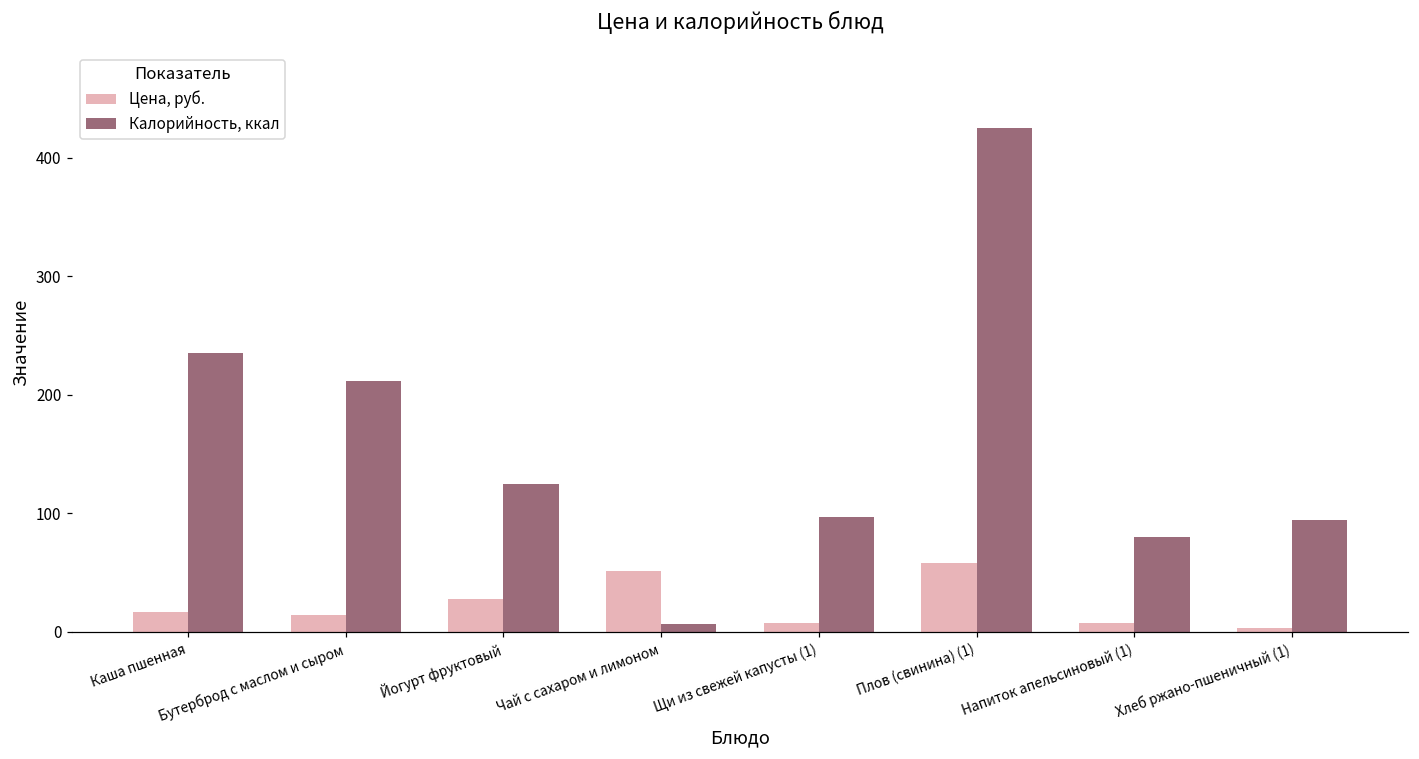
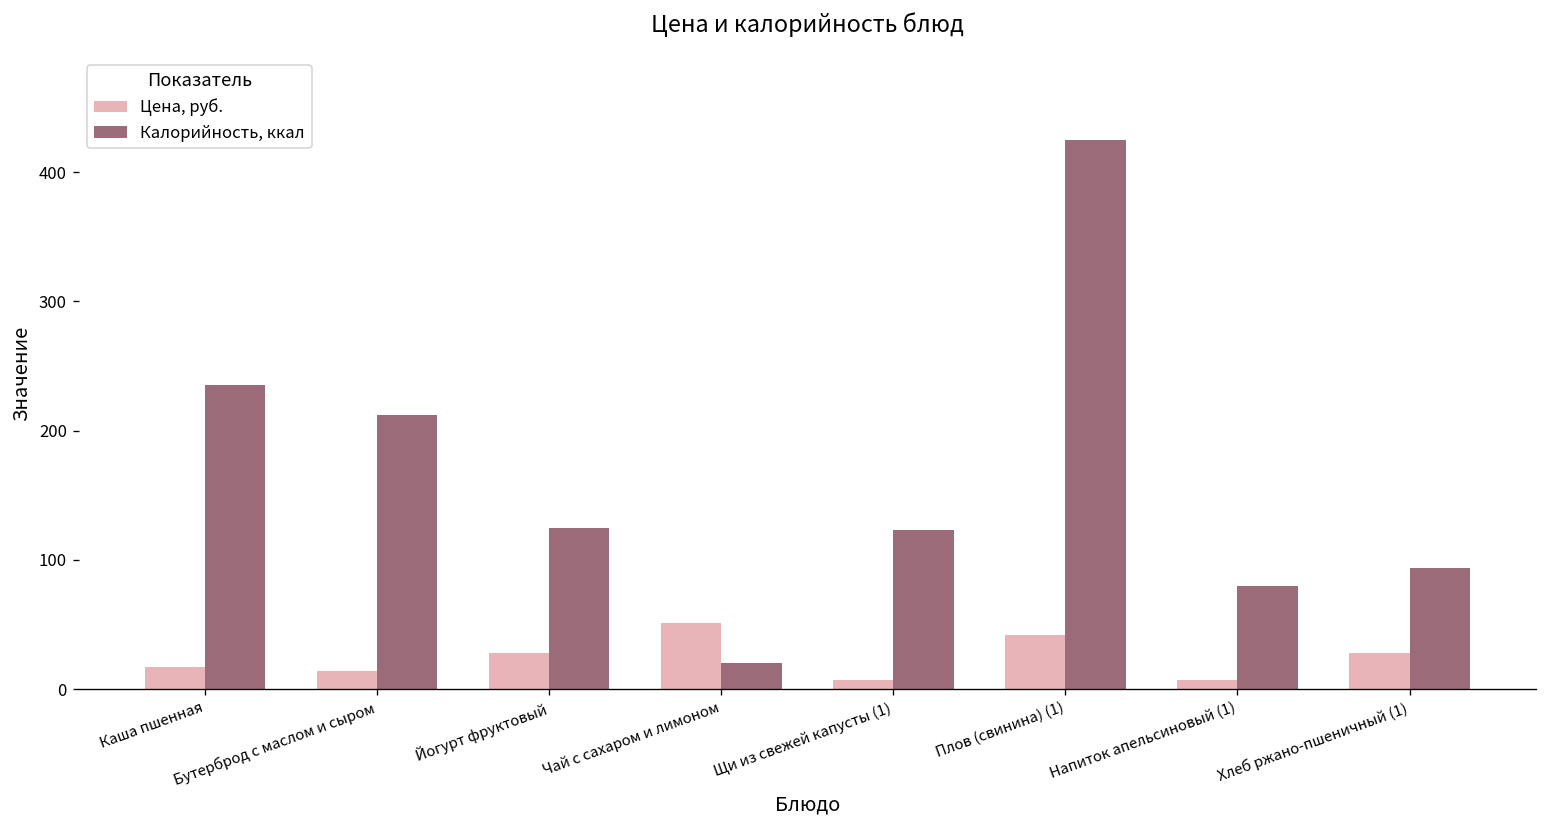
Калорийность, ккал, Чай с сахаром и лимоном: 7 -> 21
Калорийность, ккал, Щи из свежей капусты (1): 97 -> 123
Цена, руб., Плов (свинина) (1): 58 -> 42
Цена, руб., Хлеб ржано-пшеничный (1): 3 -> 28
